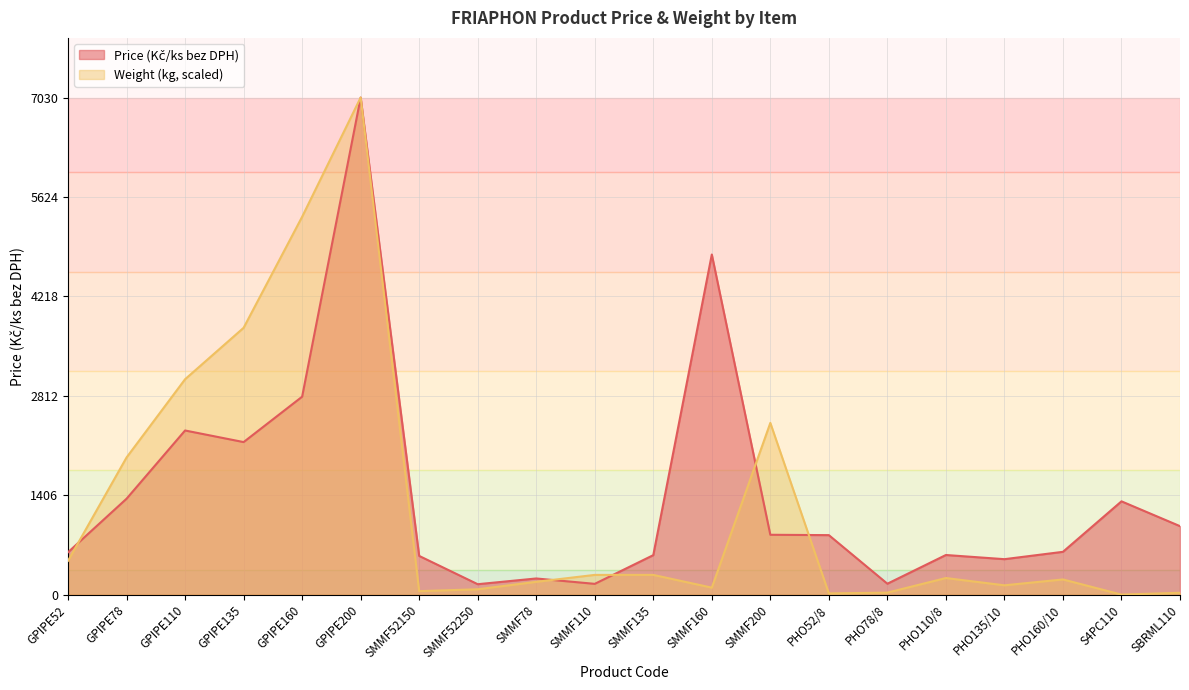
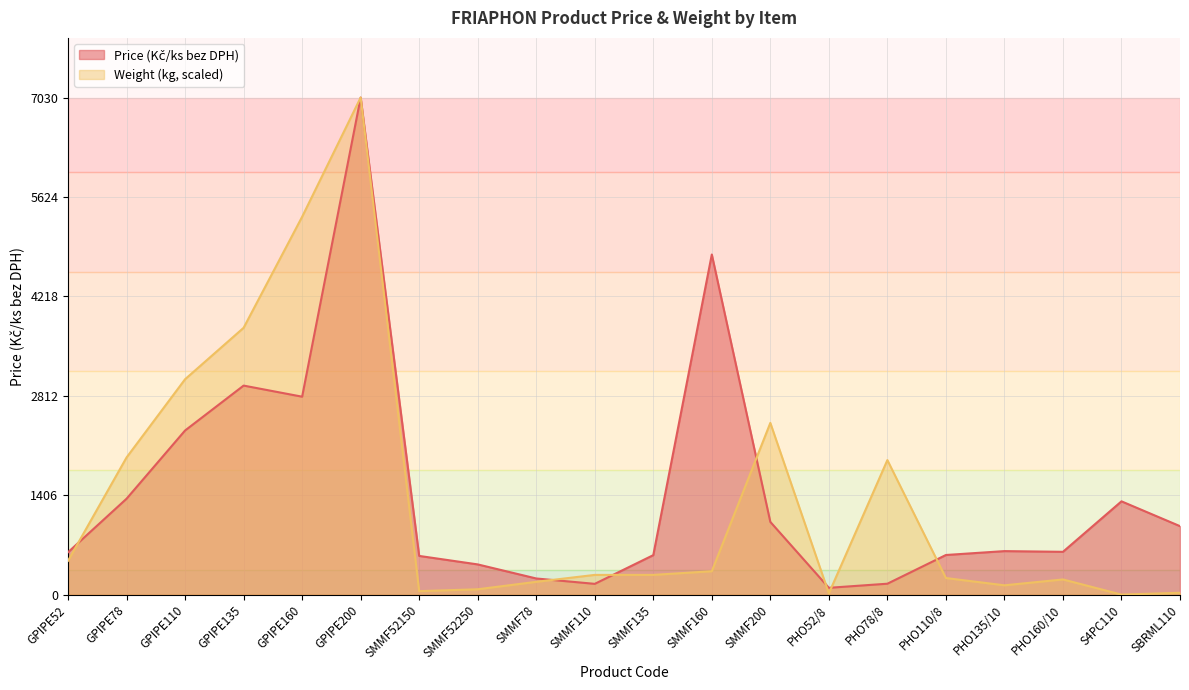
Price (Kč/ks bez DPH), GPIPE135: 2200 -> 3000
Price (Kč/ks bez DPH), SMMF52250: 100 -> 400
Weight (kg, scaled), SMMF160: 100 -> 300
Price (Kč/ks bez DPH), SMMF200: 800 -> 1000
Price (Kč/ks bez DPH), PHO52/8: 800 -> 100
Weight (kg, scaled), PHO78/8: 0 -> 1900
Price (Kč/ks bez DPH), PHO135/10: 500 -> 600
